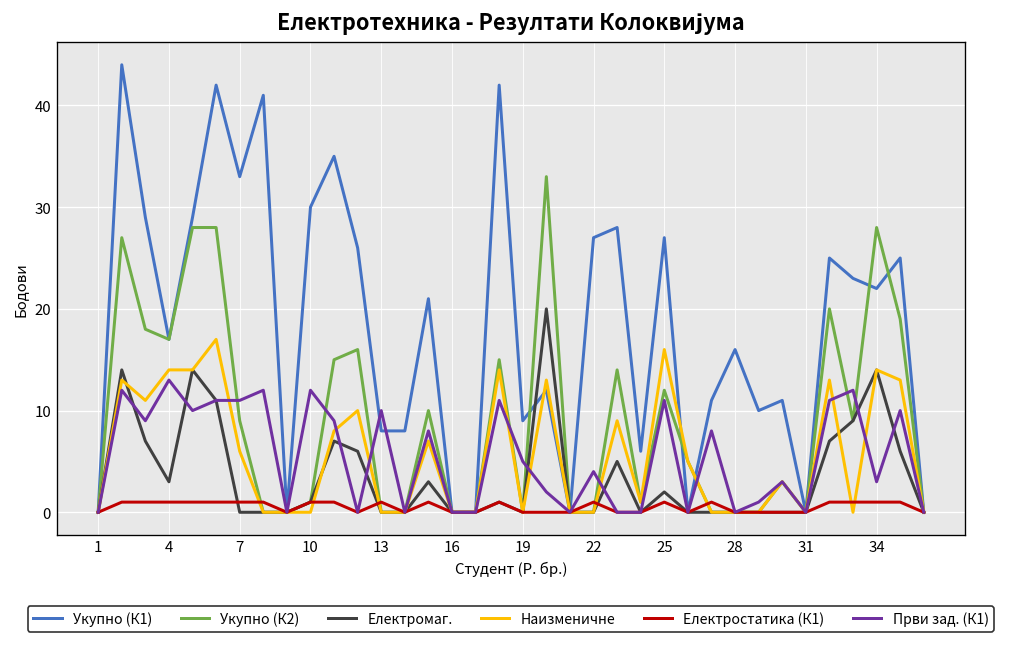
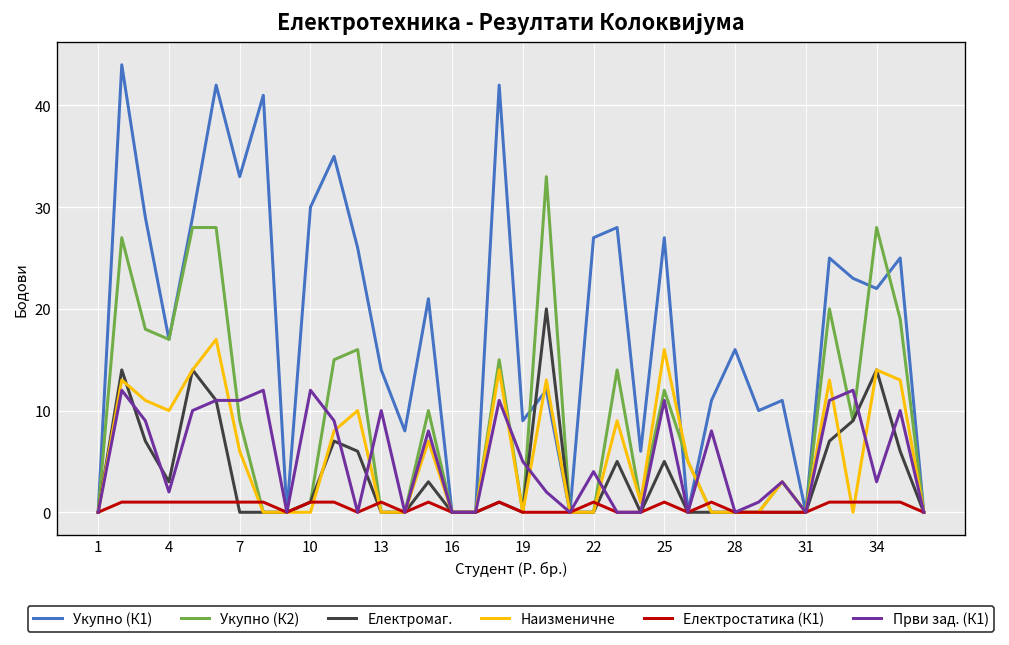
Наизменичне, 4: 14 -> 10
Први зад. (К1), 4: 13 -> 2
Укупно (К1), 13: 8 -> 14
Електромаг., 25: 2 -> 5
